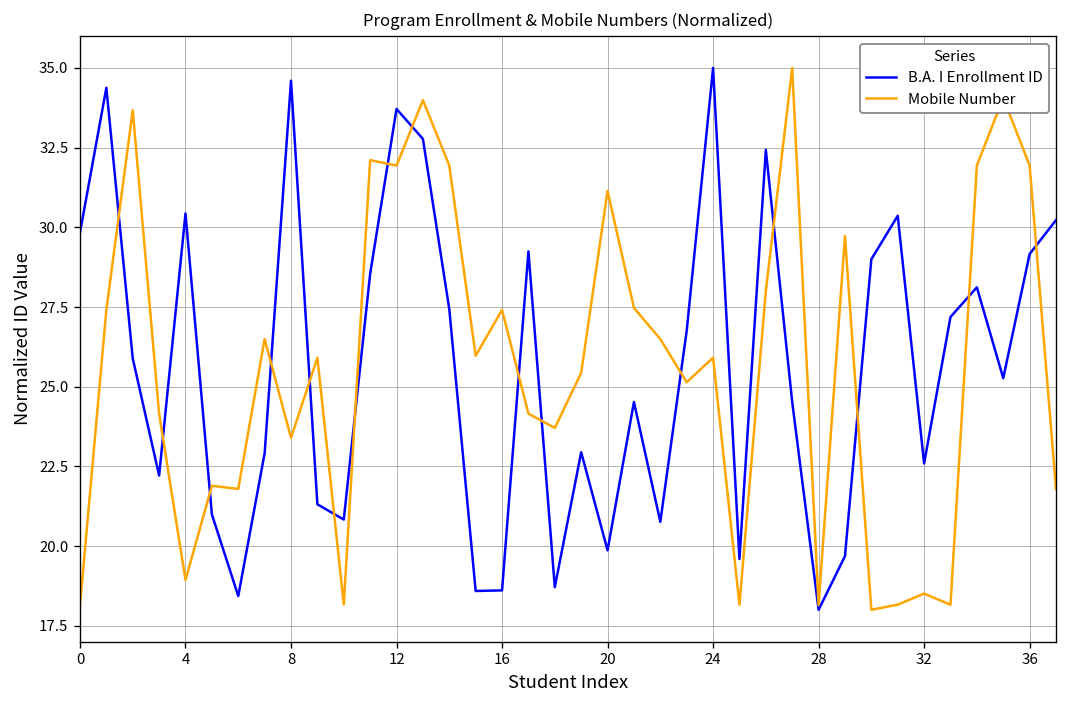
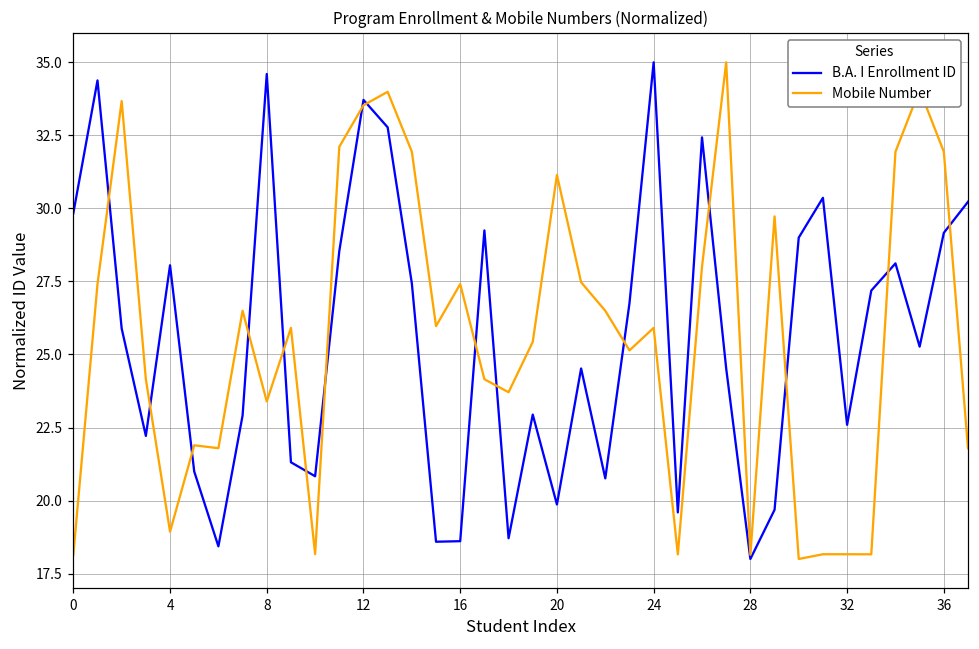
B.A. I Enrollment ID, 4: 30.4 -> 28.1
Mobile Number, 12: 31.9 -> 33.5
Mobile Number, 32: 18.5 -> 18.2
